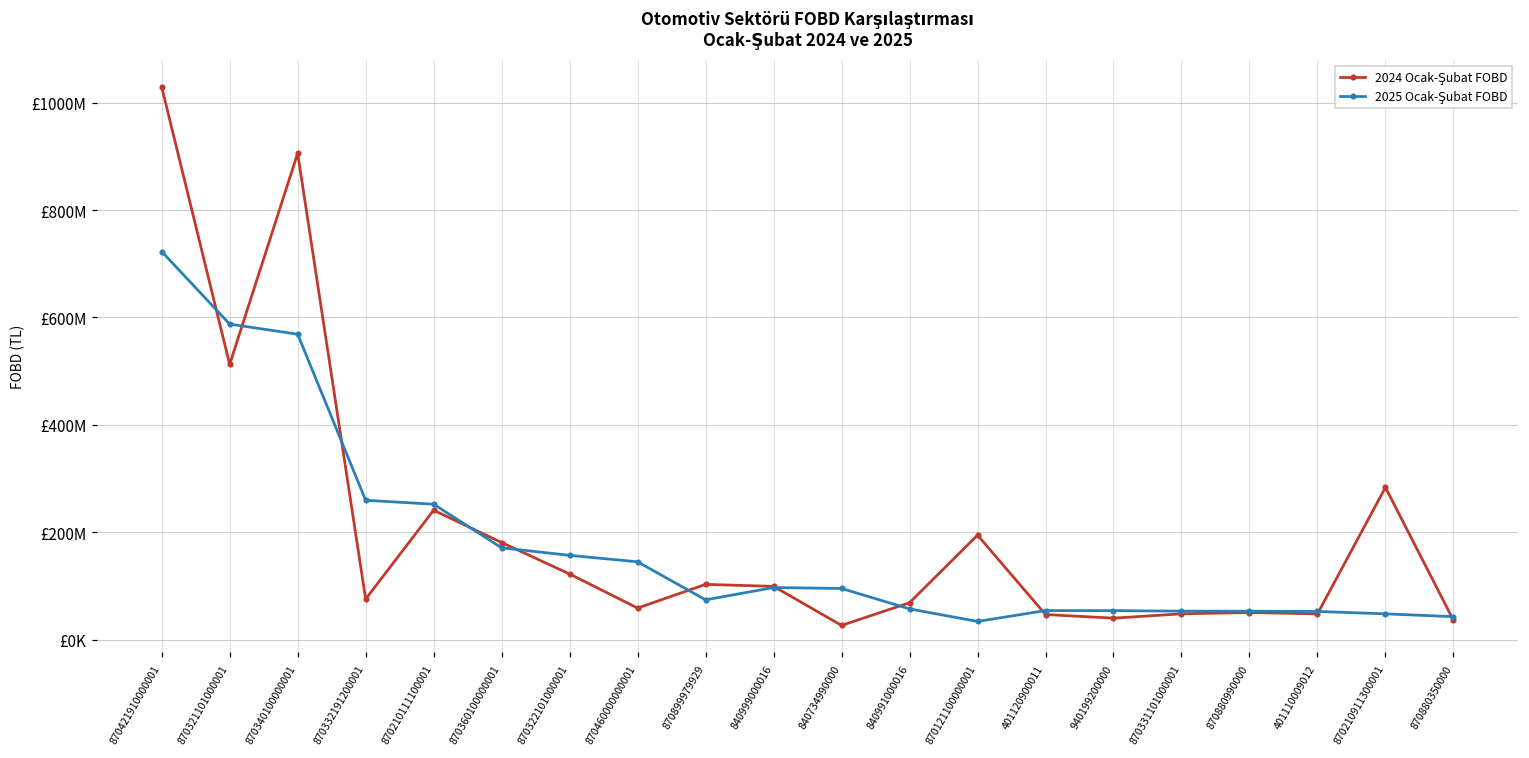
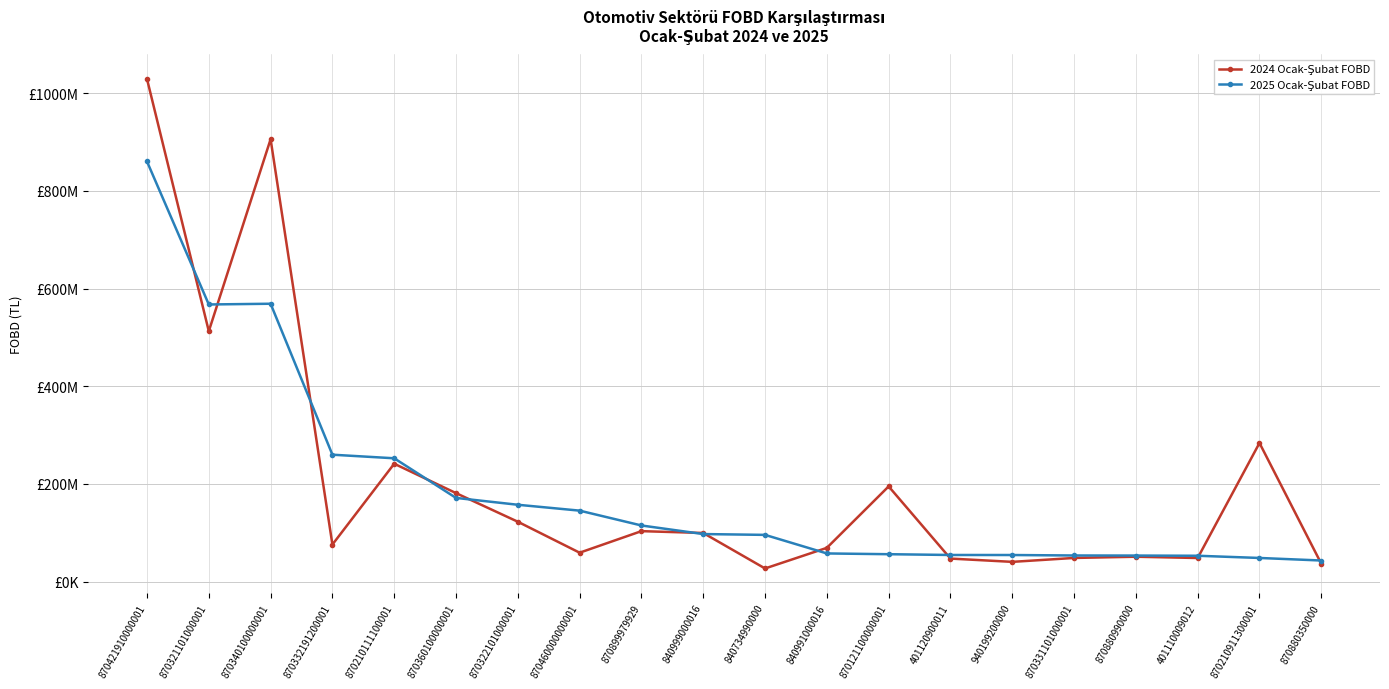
2025 Ocak-Şubat FOBD, 870421910000001: £720000000 -> £860000000
2025 Ocak-Şubat FOBD, 870321101000001: £590000000 -> £570000000
2025 Ocak-Şubat FOBD, 870899979929: £70000000 -> £110000000
2025 Ocak-Şubat FOBD, 870121100000001: £30000000 -> £60000000
